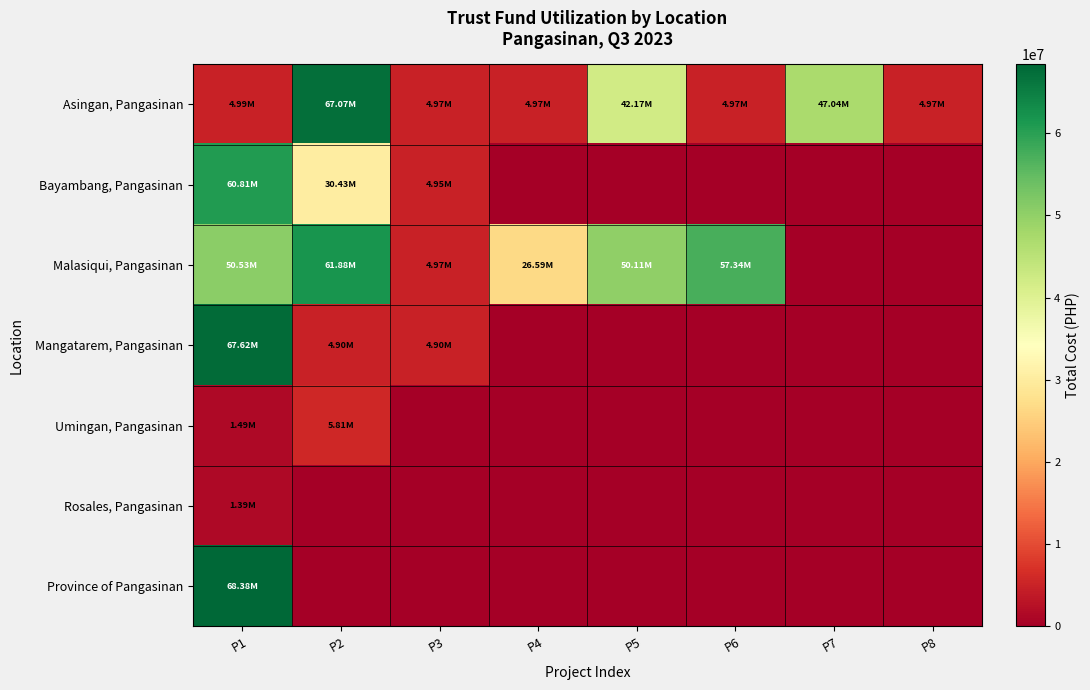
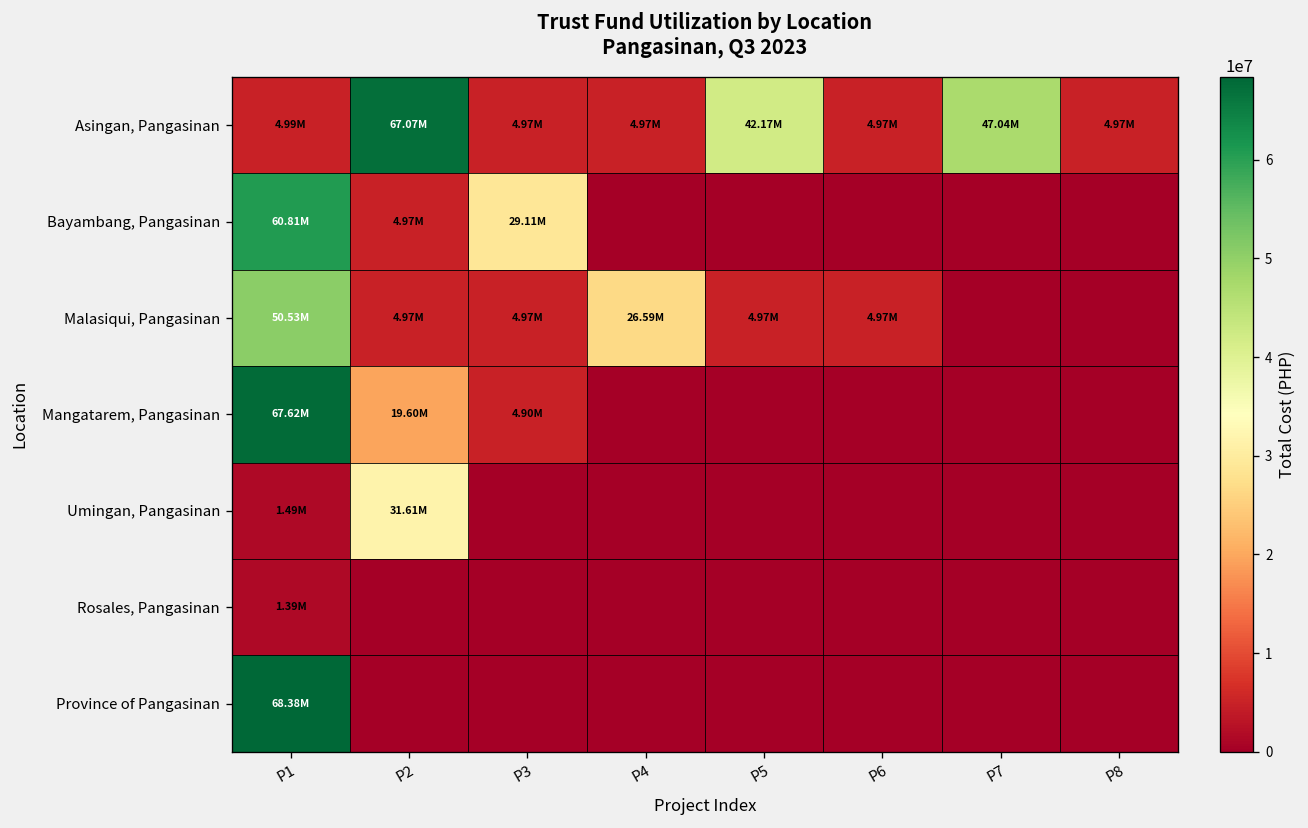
Bayambang, Pangasinan, P2: 30.43M -> 4.97M
Bayambang, Pangasinan, P3: 4.95M -> 29.11M
Malasiqui, Pangasinan, P2: 61.88M -> 4.97M
Malasiqui, Pangasinan, P5: 50.11M -> 4.97M
Malasiqui, Pangasinan, P6: 57.34M -> 4.97M
Mangatarem, Pangasinan, P2: 4.90M -> 19.60M
Umingan, Pangasinan, P2: 5.81M -> 31.61M
